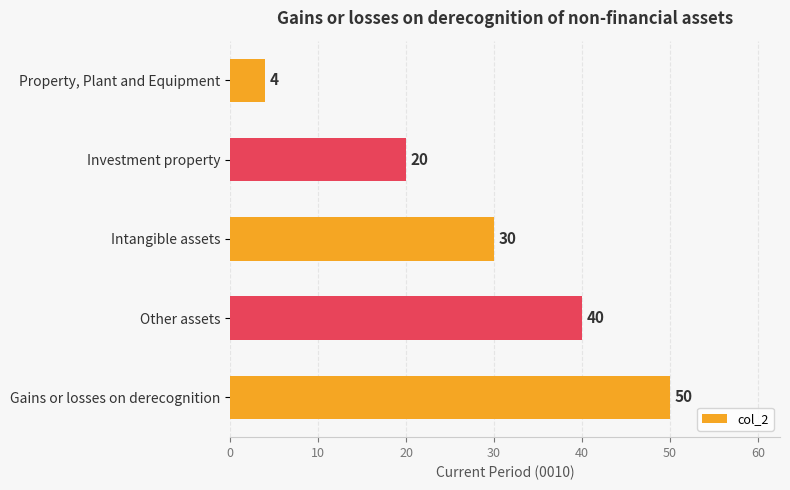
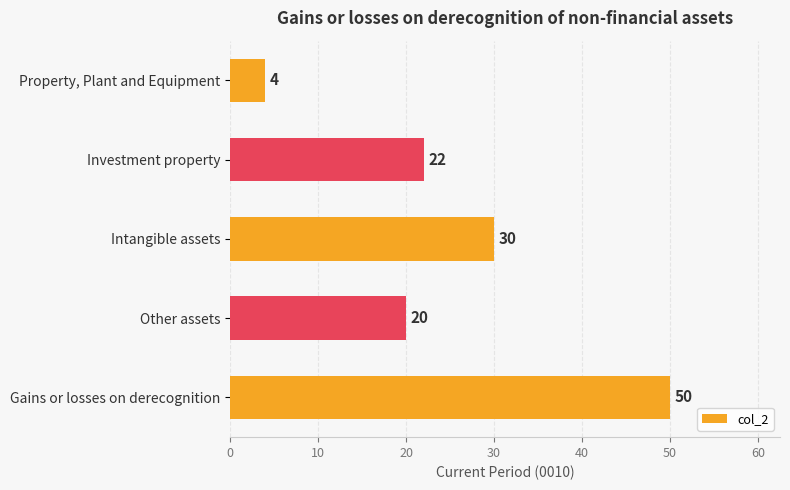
Investment property: 20 -> 22
Other assets: 40 -> 20
